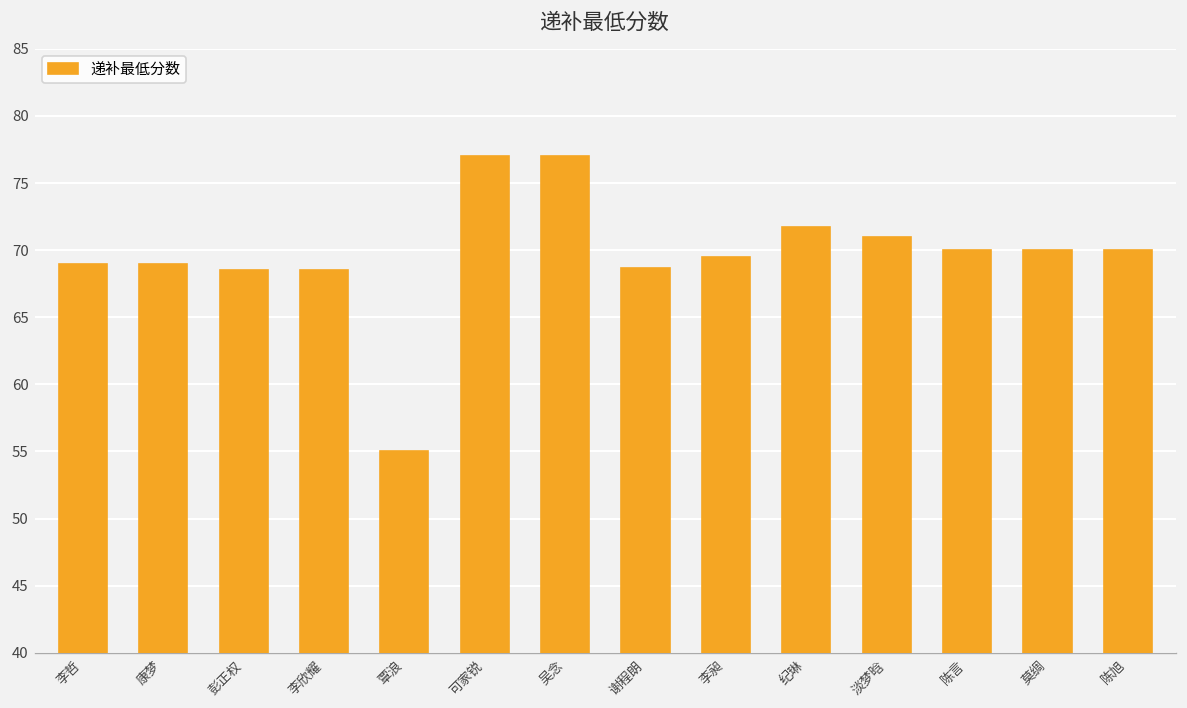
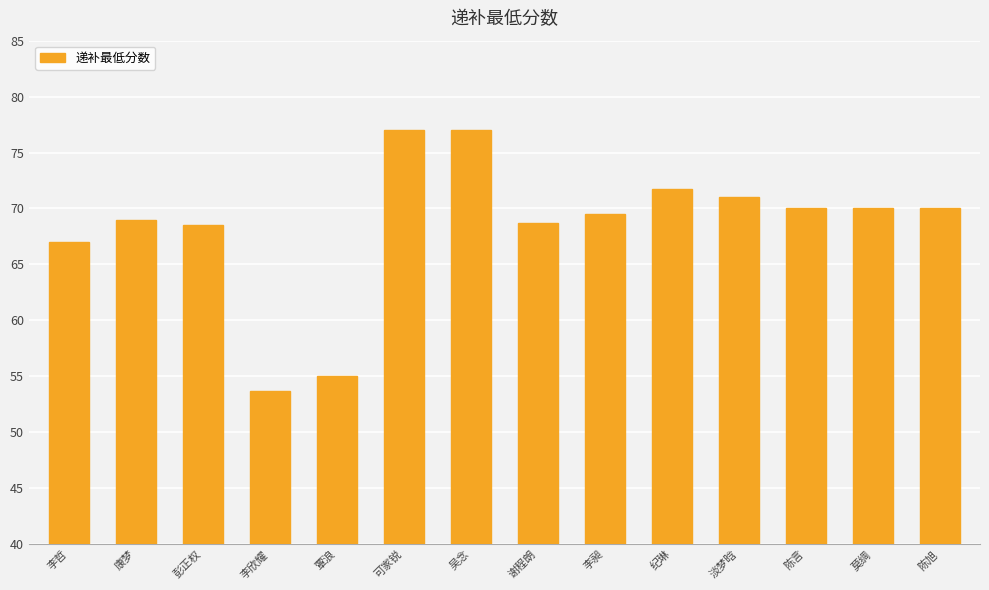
李哲: 69 -> 67
李欣耀: 68.5 -> 53.7
